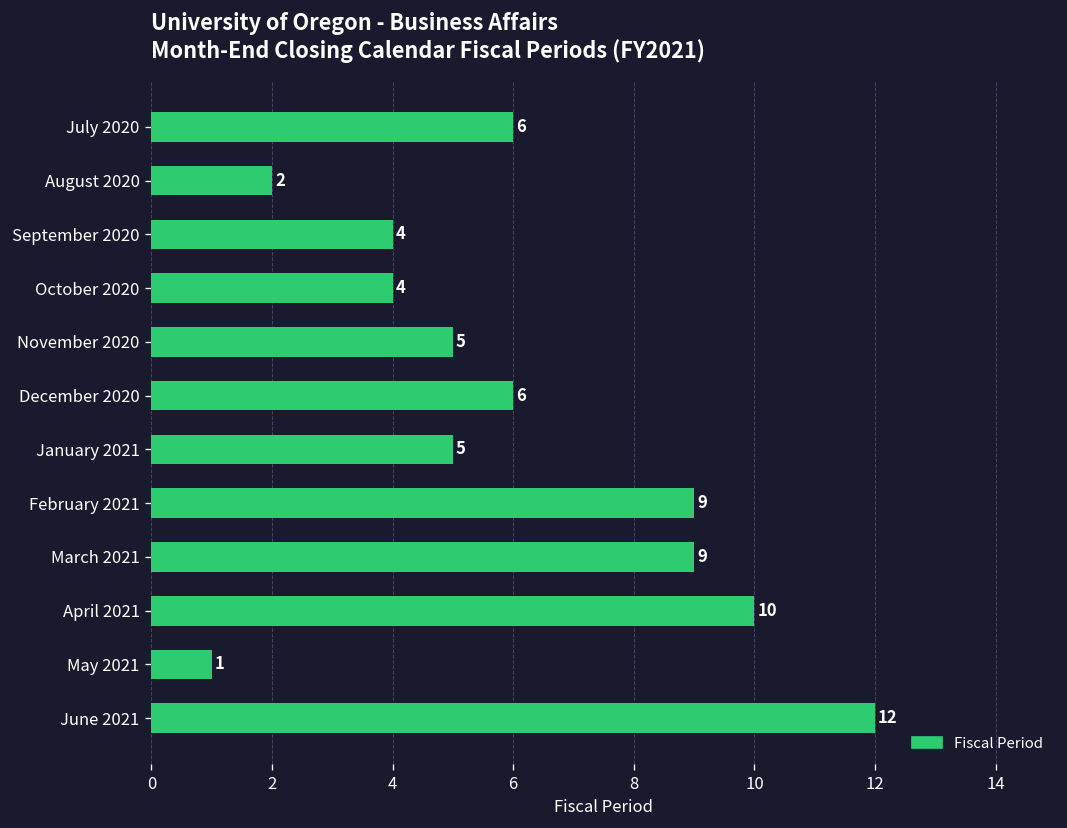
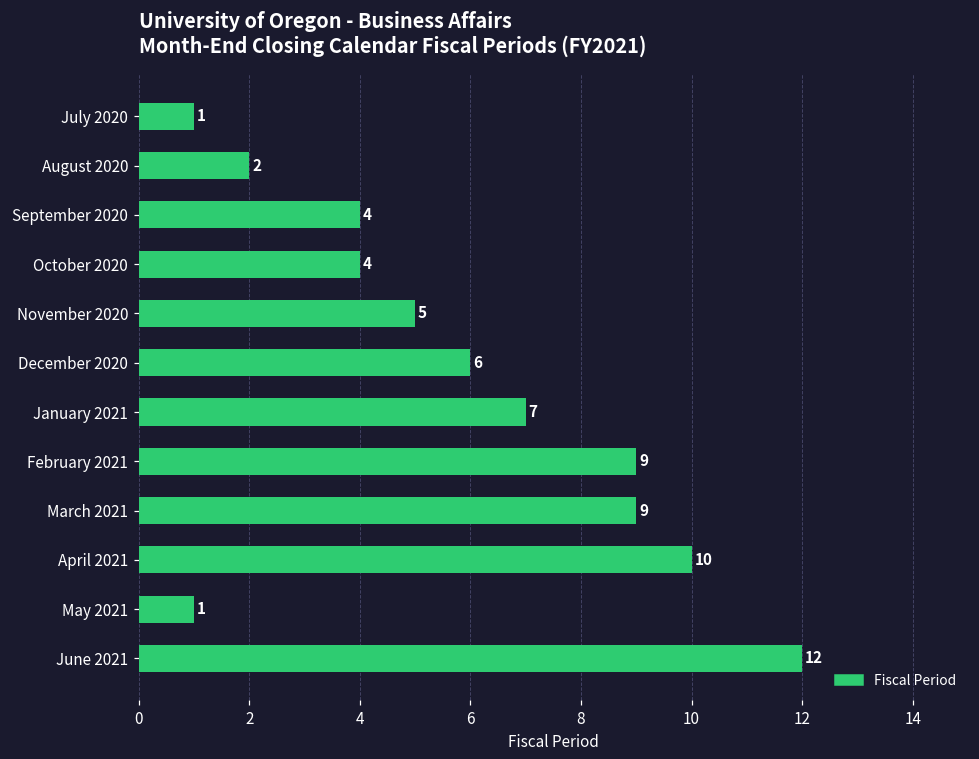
July 2020: 6 -> 1
January 2021: 5 -> 7
